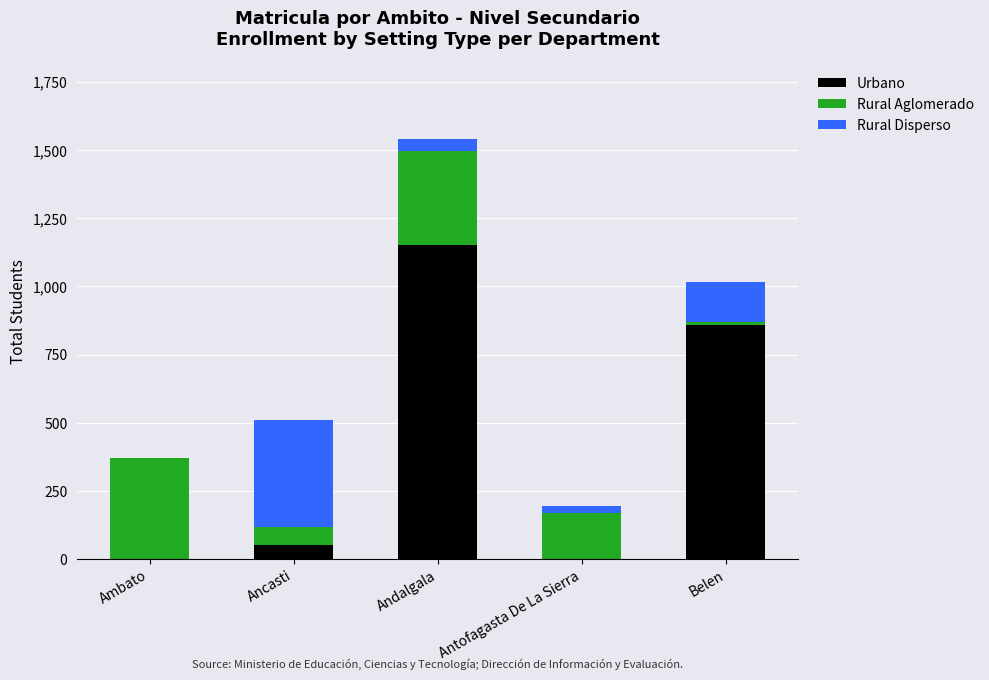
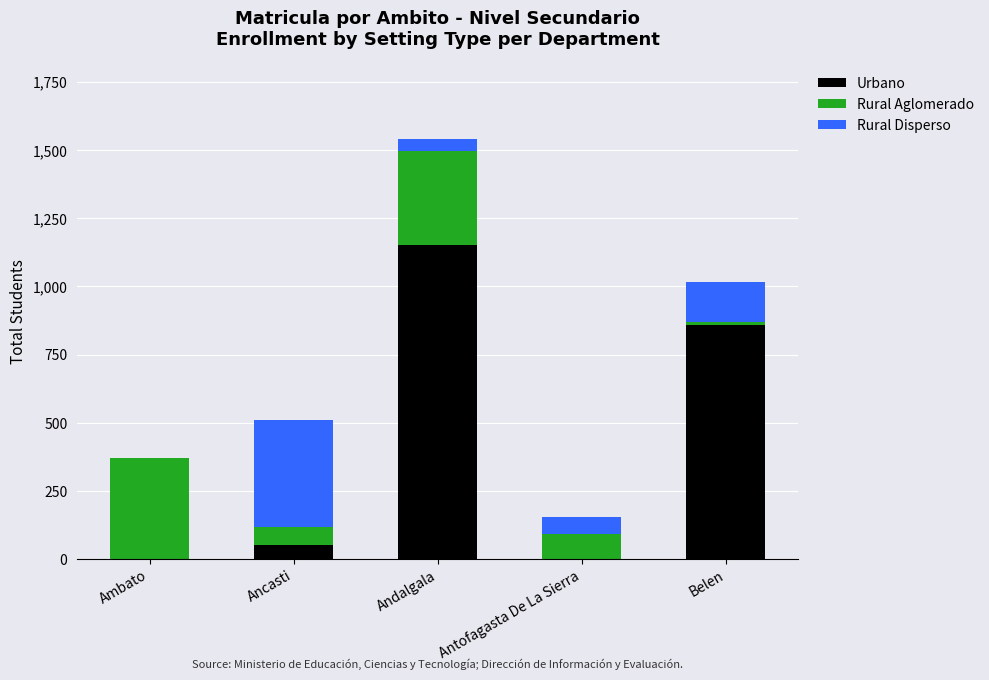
Rural Aglomerado, Antofagasta De La Sierra: 170 -> 90
Rural Disperso, Antofagasta De La Sierra: 20 -> 60
